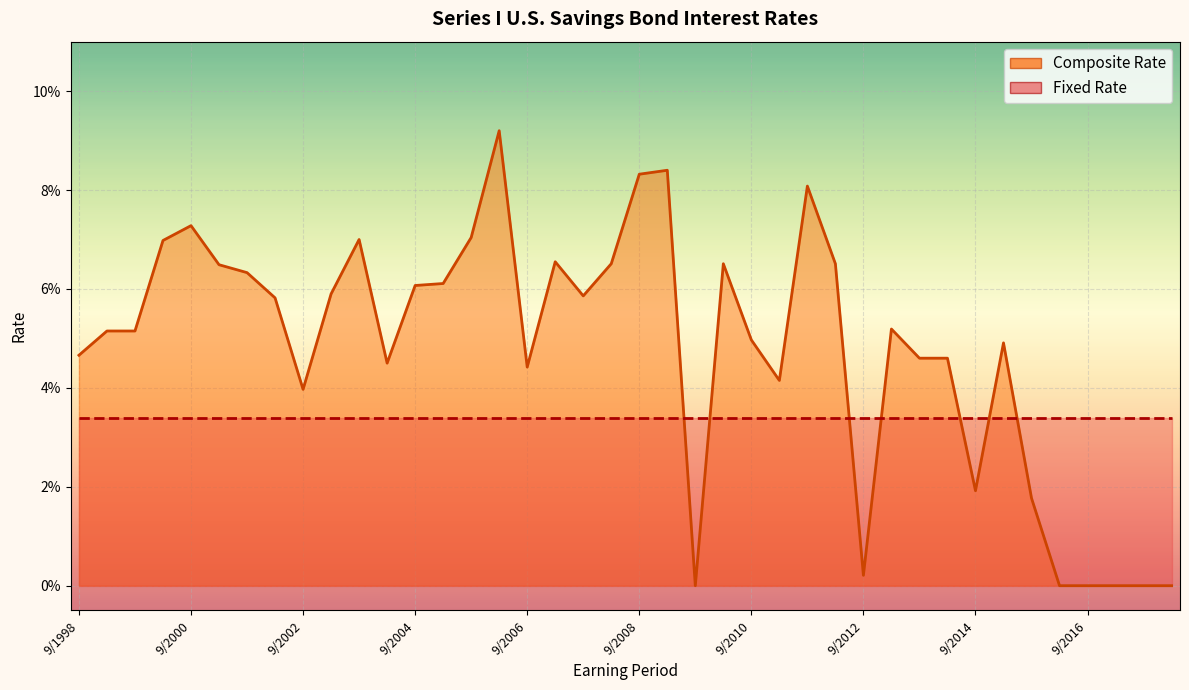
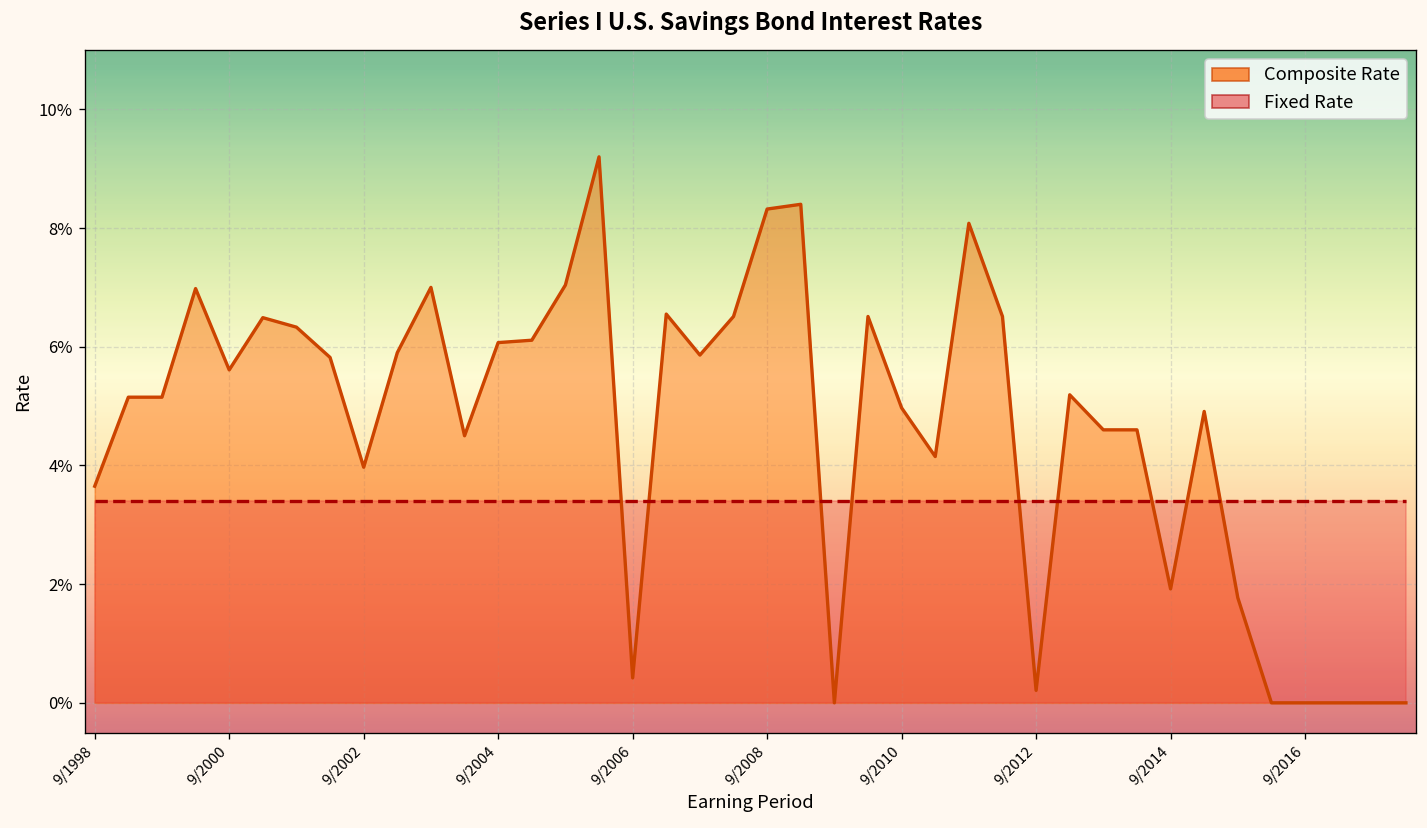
Composite Rate, 9/1998: 4.7% -> 3.7%
Composite Rate, 9/2000: 7.3% -> 5.6%
Composite Rate, 9/2006: 4.4% -> 0.4%
